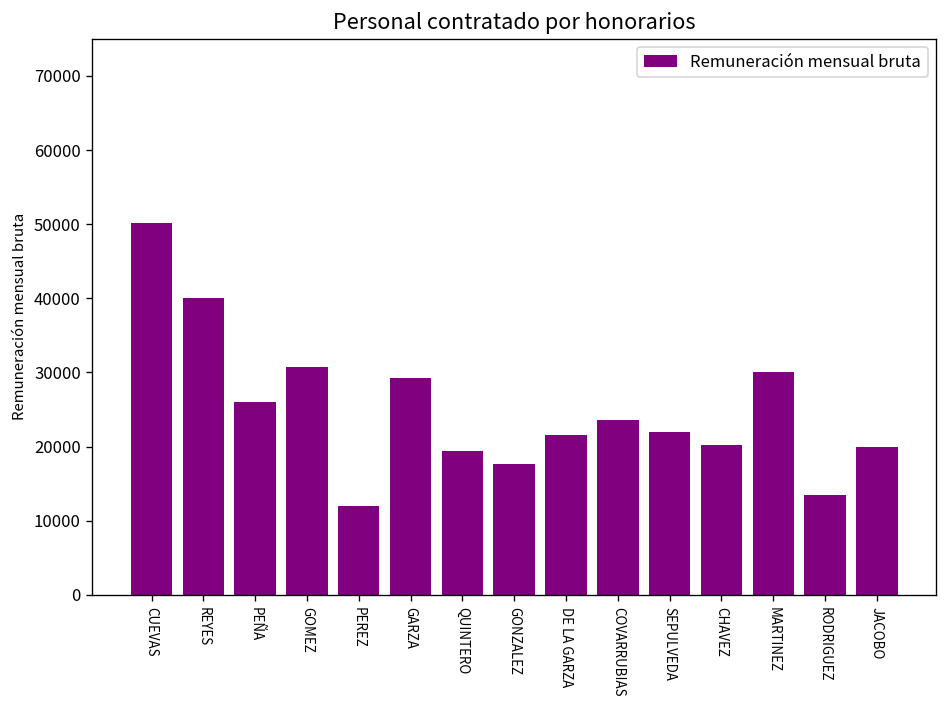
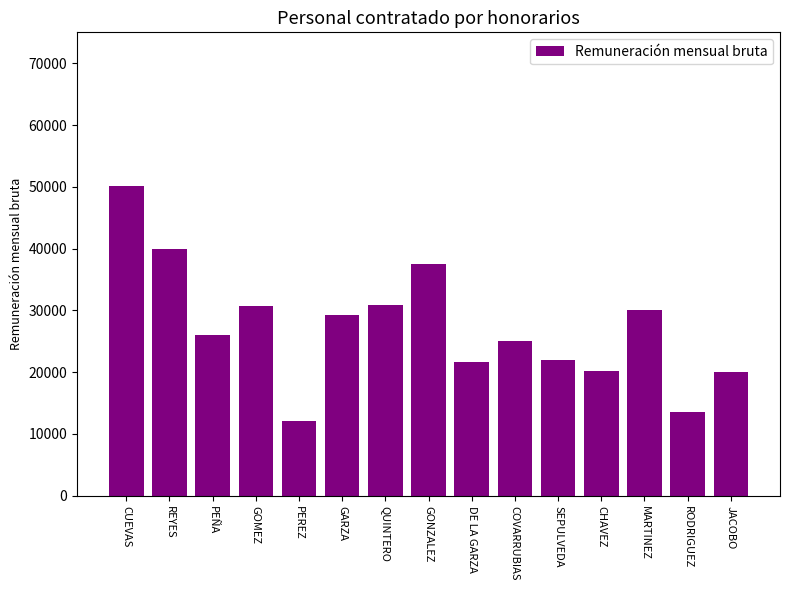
QUINTERO: 19000 -> 31000
GONZALEZ: 18000 -> 38000
COVARRUBIAS: 24000 -> 25000
